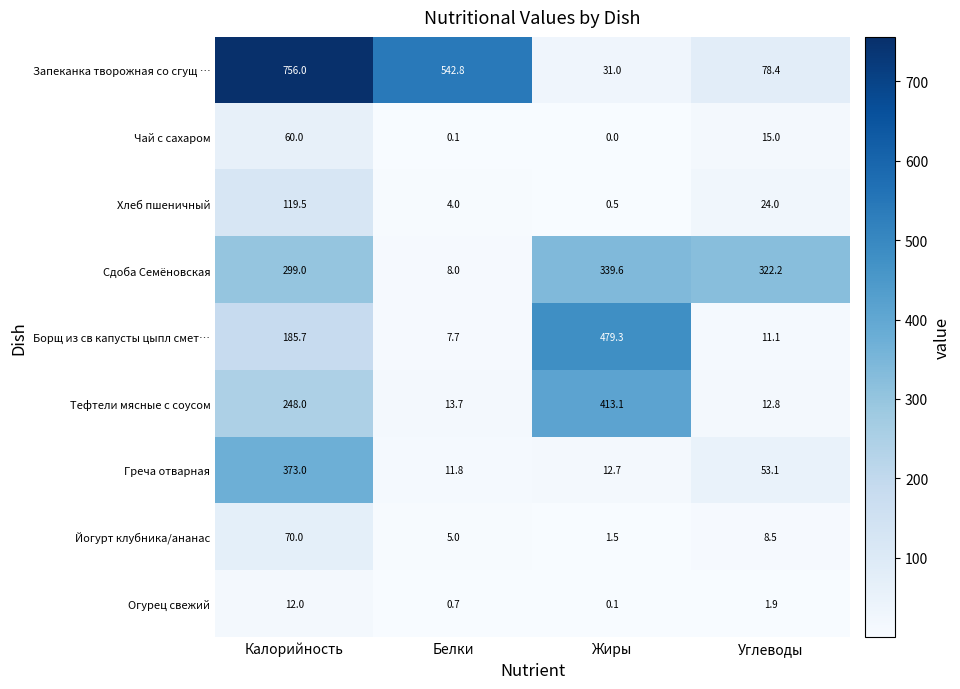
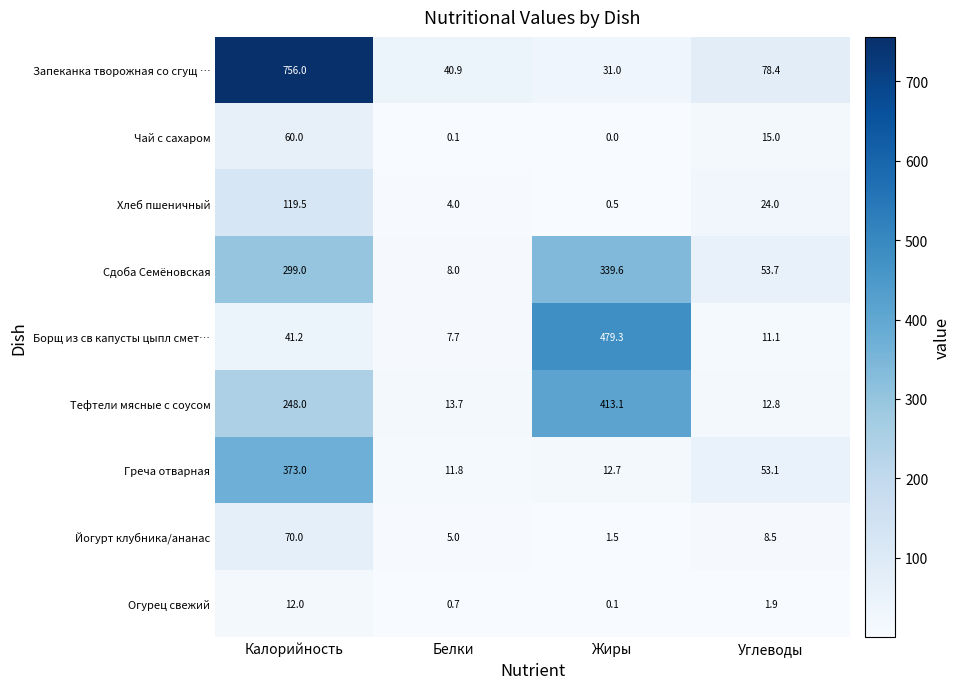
Запеканка творожная со сгущ …, Белки: 542.8 -> 40.9
Сдоба Семёновская, Углеводы: 322.2 -> 53.7
Борщ из св капусты цыпл смет…, Калорийность: 185.7 -> 41.2
